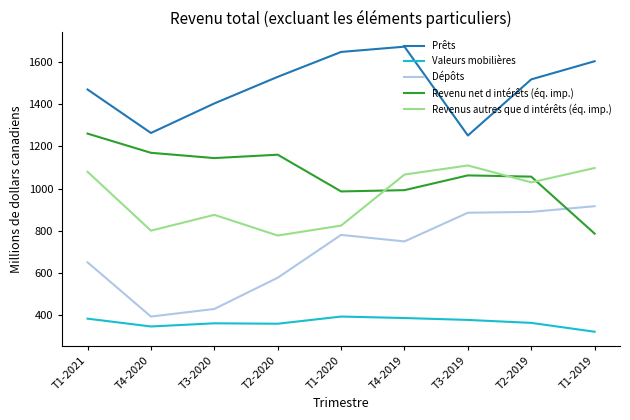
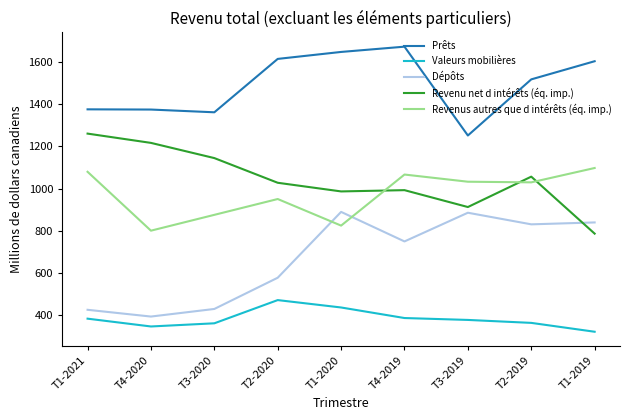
Prêts, T1-2021: 1470 -> 1380
Dépôts, T1-2021: 650 -> 430
Prêts, T4-2020: 1260 -> 1380
Revenu net d intérêts (éq. imp.), T4-2020: 1170 -> 1220
Prêts, T3-2020: 1400 -> 1360
Prêts, T2-2020: 1530 -> 1620
Valeurs mobilières, T2-2020: 360 -> 470
Revenu net d intérêts (éq. imp.), T2-2020: 1160 -> 1030
Revenus autres que d intérêts (éq. imp.), T2-2020: 780 -> 950
Valeurs mobilières, T1-2020: 390 -> 440
Dépôts, T1-2020: 780 -> 890
Revenu net d intérêts (éq. imp.), T3-2019: 1060 -> 910
Revenus autres que d intérêts (éq. imp.), T3-2019: 1110 -> 1030
Dépôts, T2-2019: 890 -> 830
Dépôts, T1-2019: 920 -> 840
